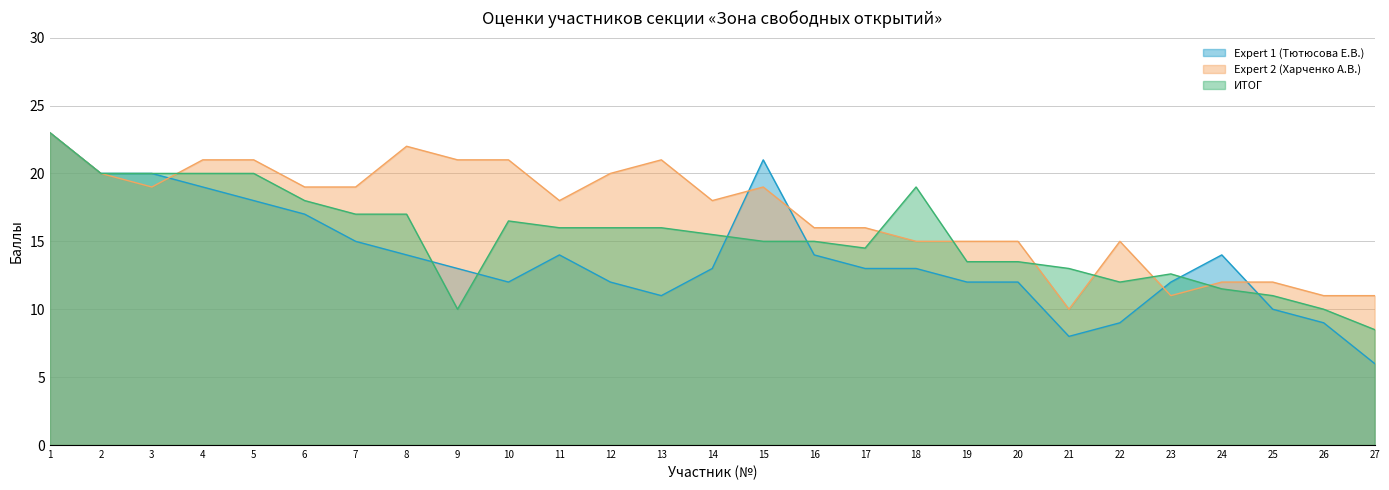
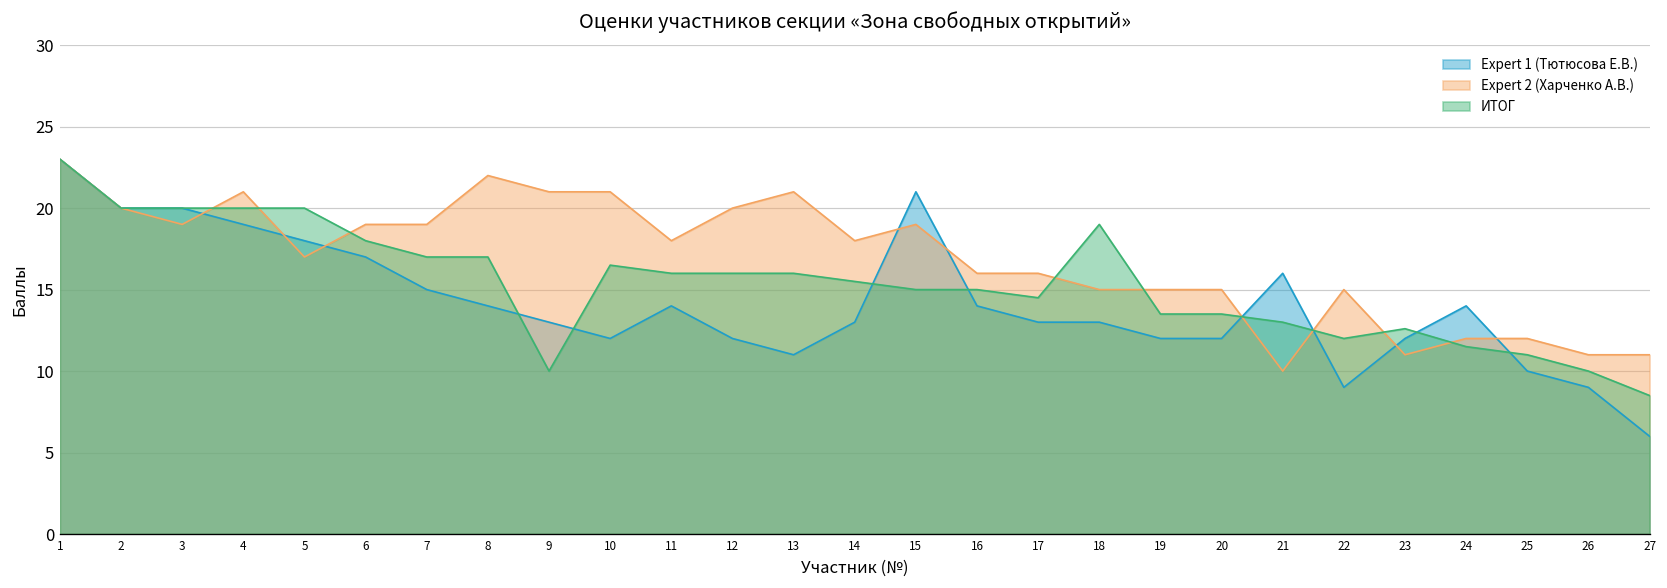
Expert 2 (Харченко А.В.), 5: 21 -> 17
Expert 1 (Тютюсова Е.В.), 21: 8 -> 16
